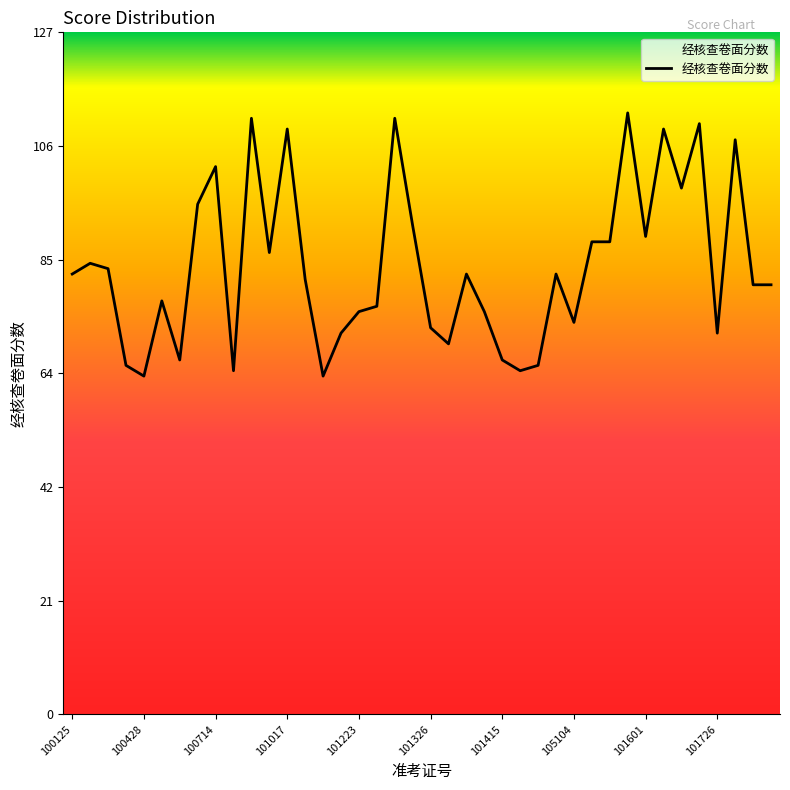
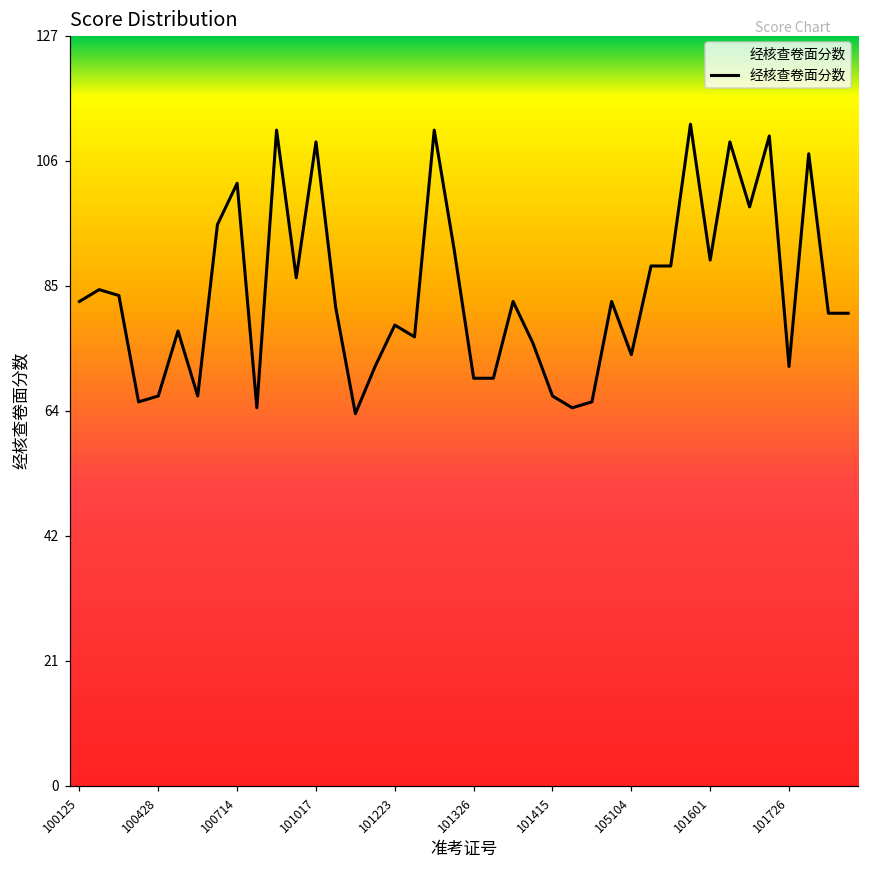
100428: 63 -> 66
101223: 75 -> 78
101326: 72 -> 69
